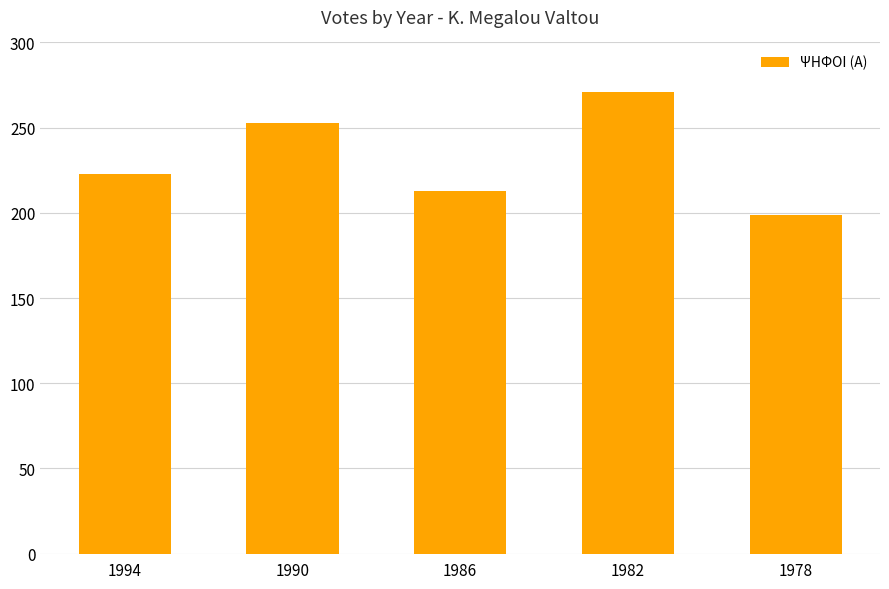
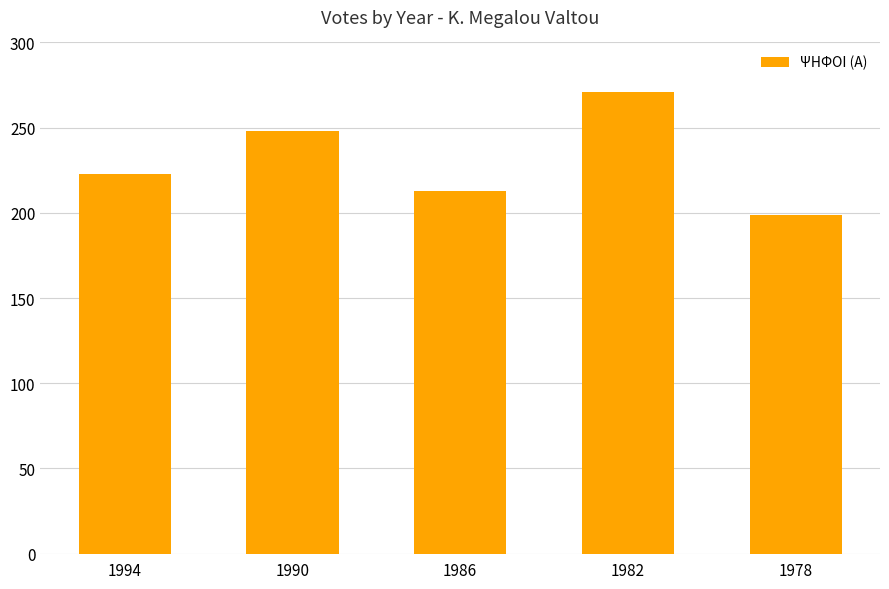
1990: 253 -> 248
